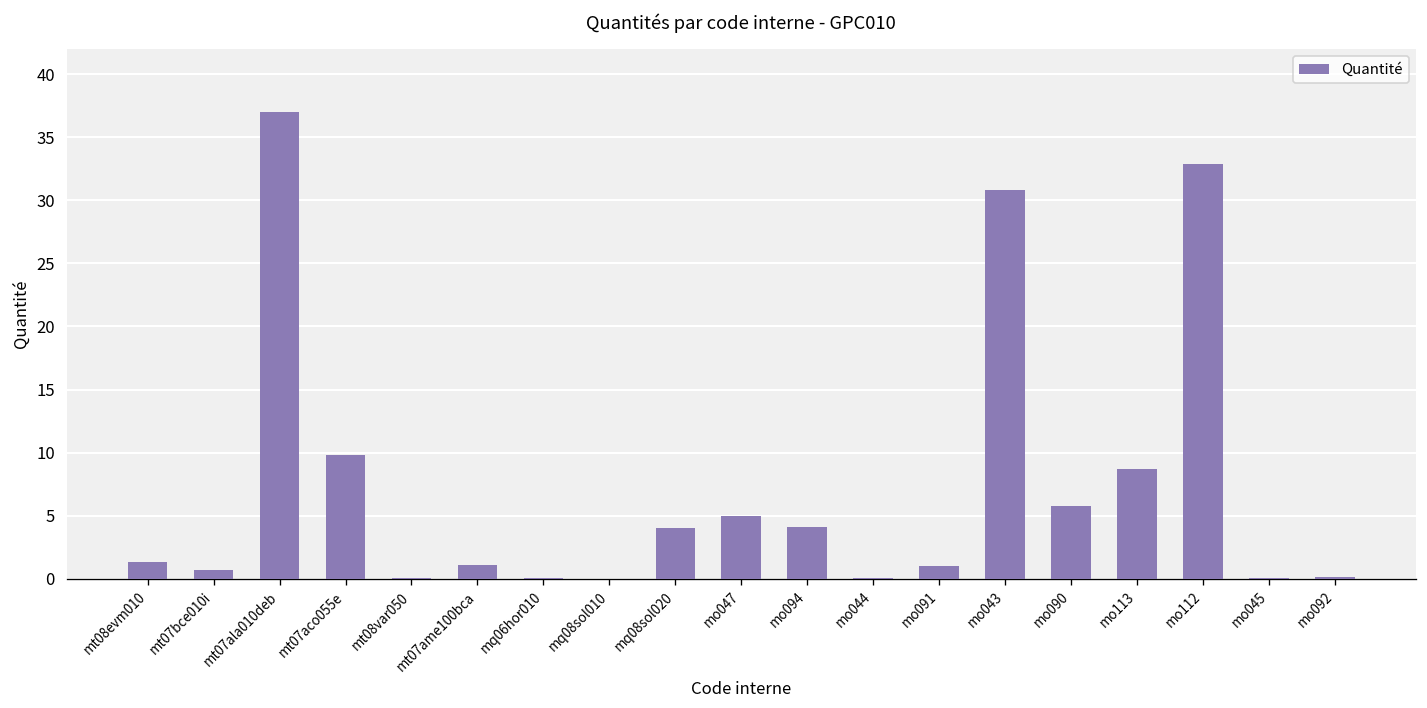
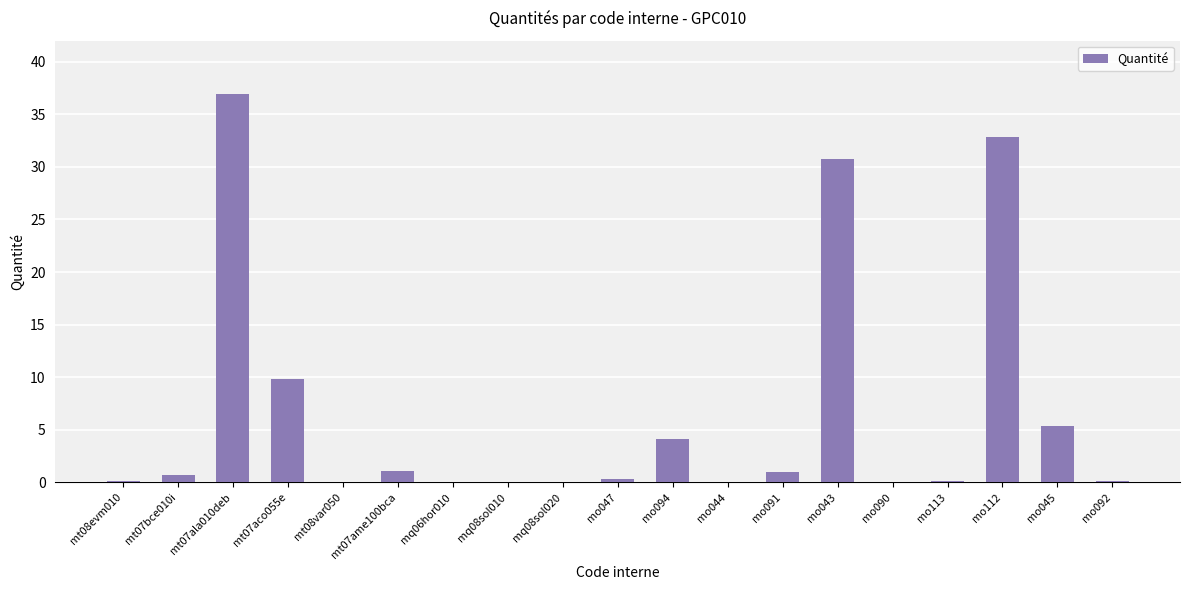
mt08evm010: 1.3 -> 0.1
mq08sol020: 4.0 -> 0.0
mo047: 4.9 -> 0.3
mo090: 5.8 -> 0.1
mo113: 8.7 -> 0.1
mo045: 0.0 -> 5.3
